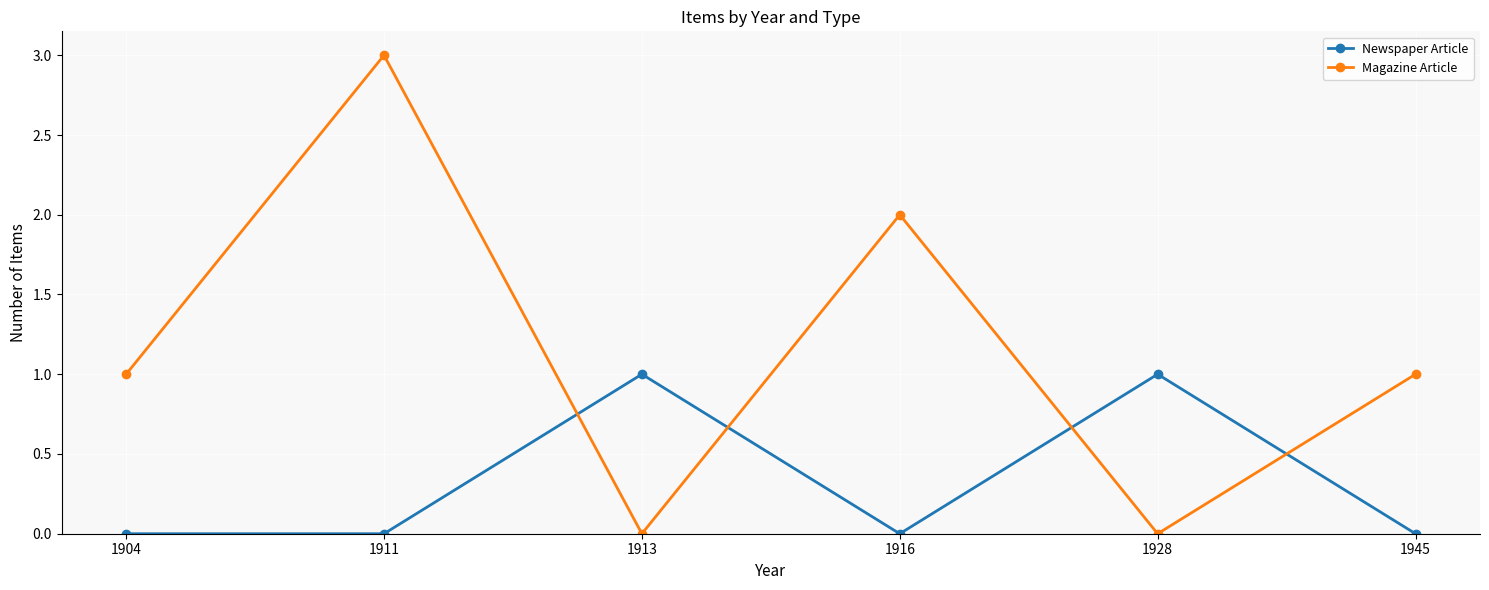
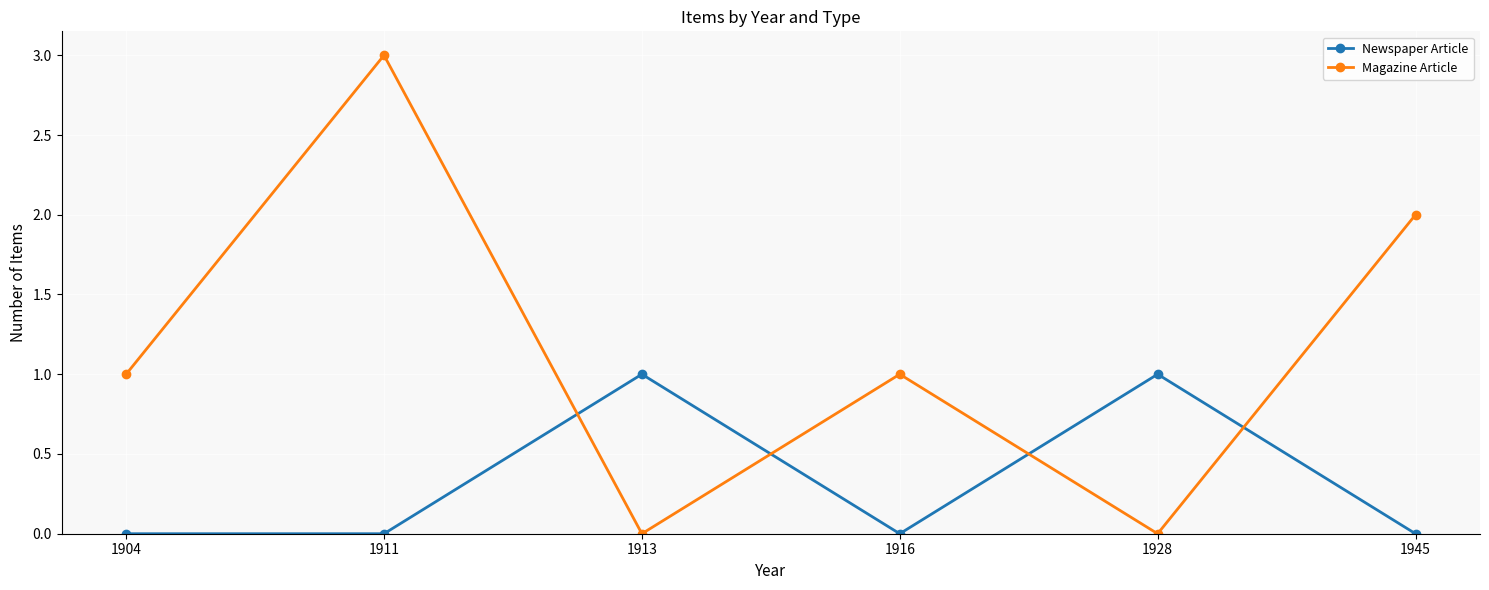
Magazine Article, 1916: 2 -> 1
Magazine Article, 1945: 1 -> 2
